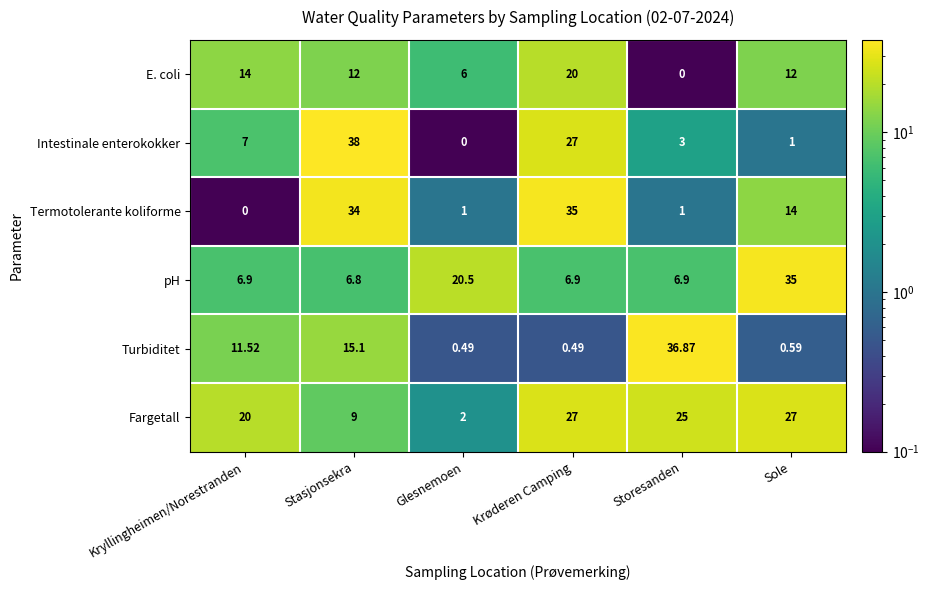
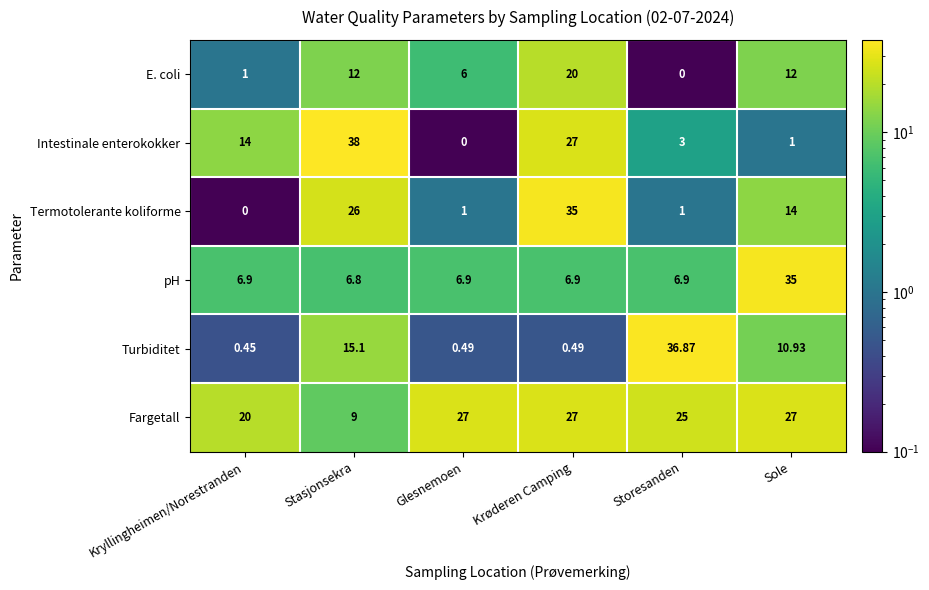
E. coli, Kryllingheimen/Norestranden: 14 -> 1
Intestinale enterokokker, Kryllingheimen/Norestranden: 7 -> 14
Termotolerante koliforme, Stasjonsekra: 34 -> 26
pH, Glesnemoen: 20.5 -> 6.9
Turbiditet, Kryllingheimen/Norestranden: 11.52 -> 0.45
Turbiditet, Sole: 0.59 -> 10.93
Fargetall, Glesnemoen: 2 -> 27
